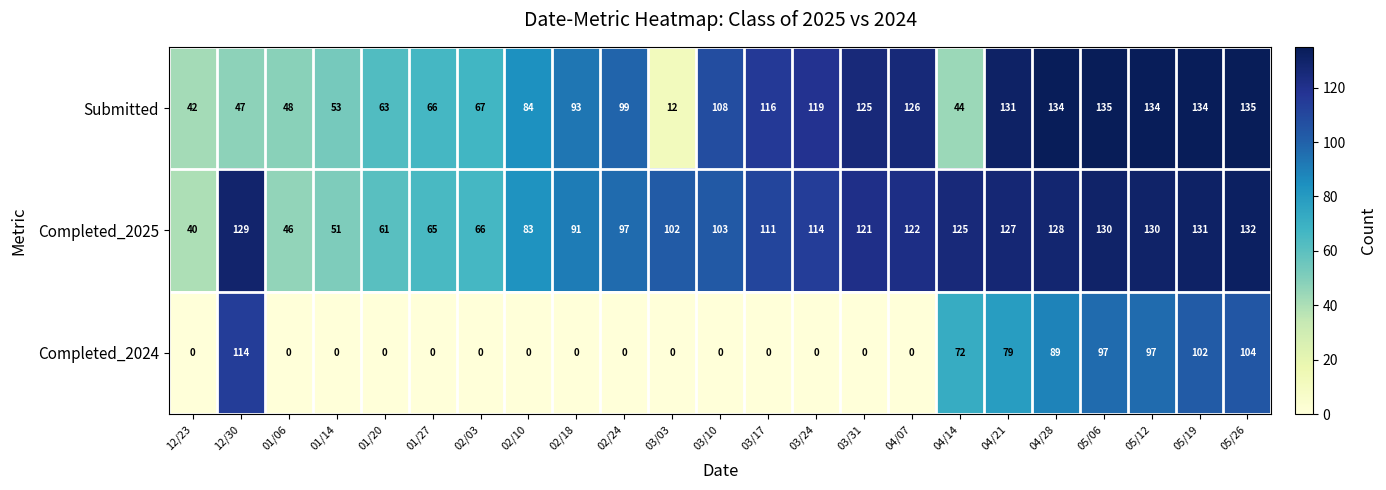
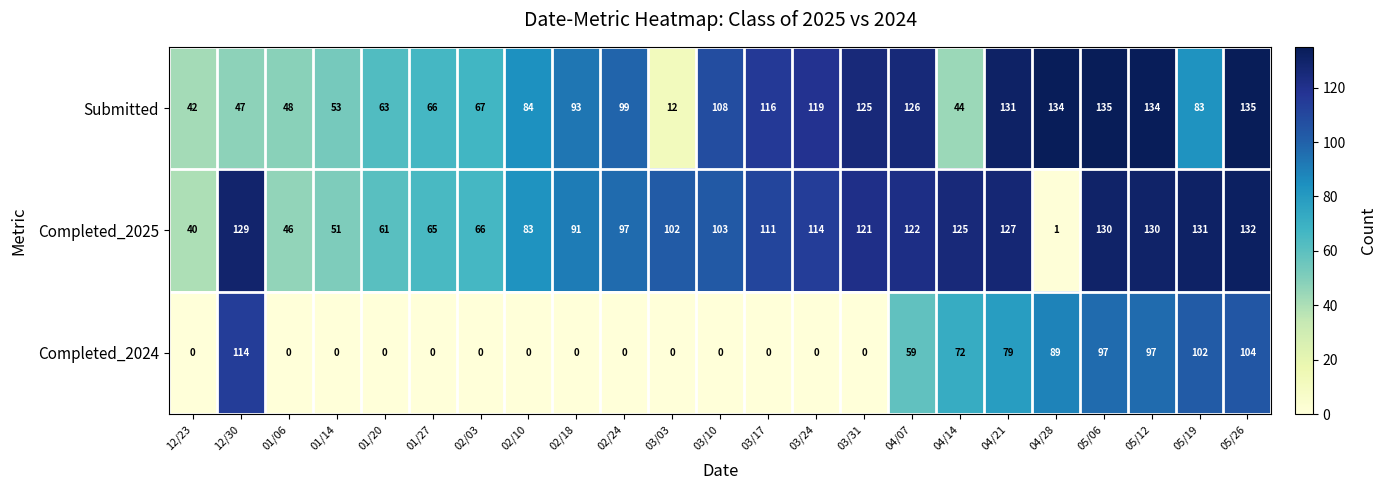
Submitted, 05/19: 134 -> 83
Completed_2025, 04/28: 128 -> 1
Completed_2024, 04/07: 0 -> 59
